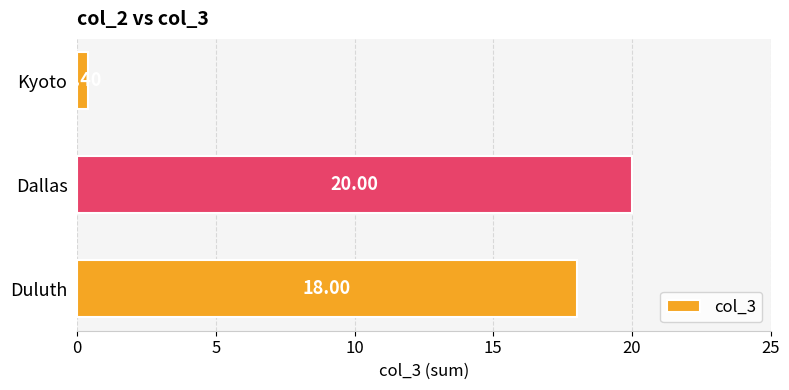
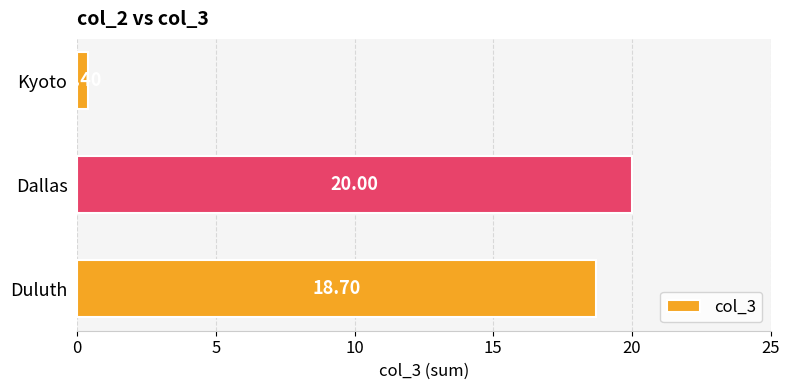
Duluth: 18.00 -> 18.70
